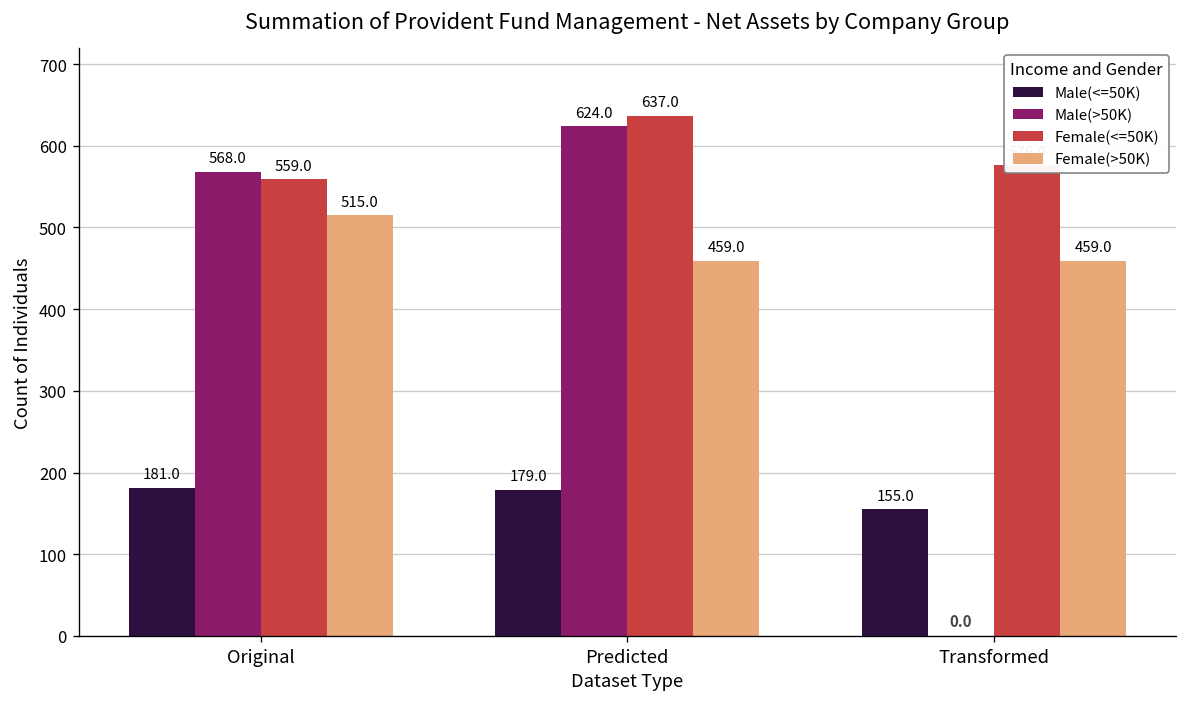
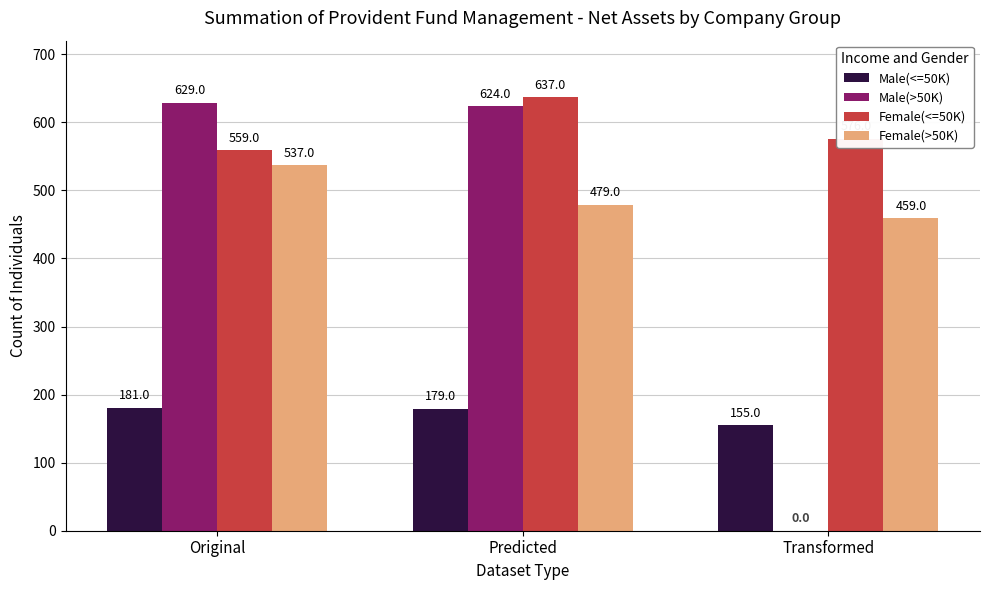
Male(>50K), Original: 568.0 -> 629.0
Female(>50K), Original: 515.0 -> 537.0
Female(>50K), Predicted: 459.0 -> 479.0
